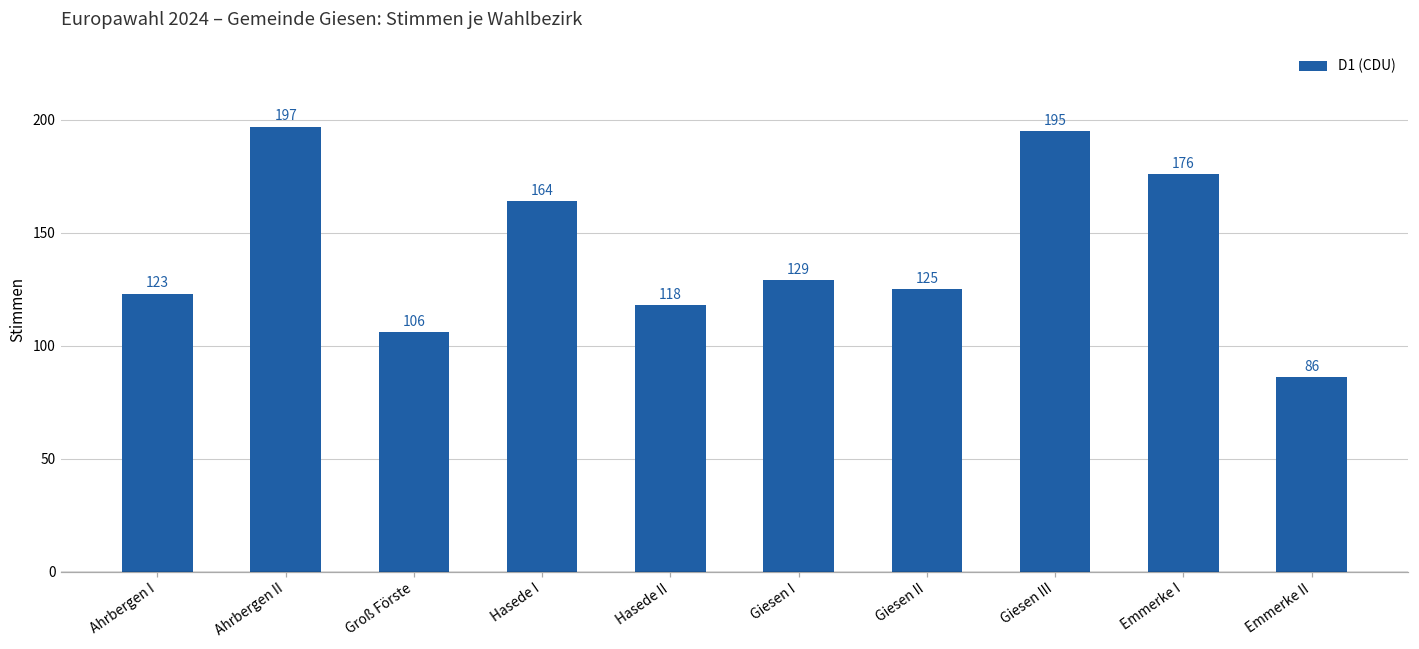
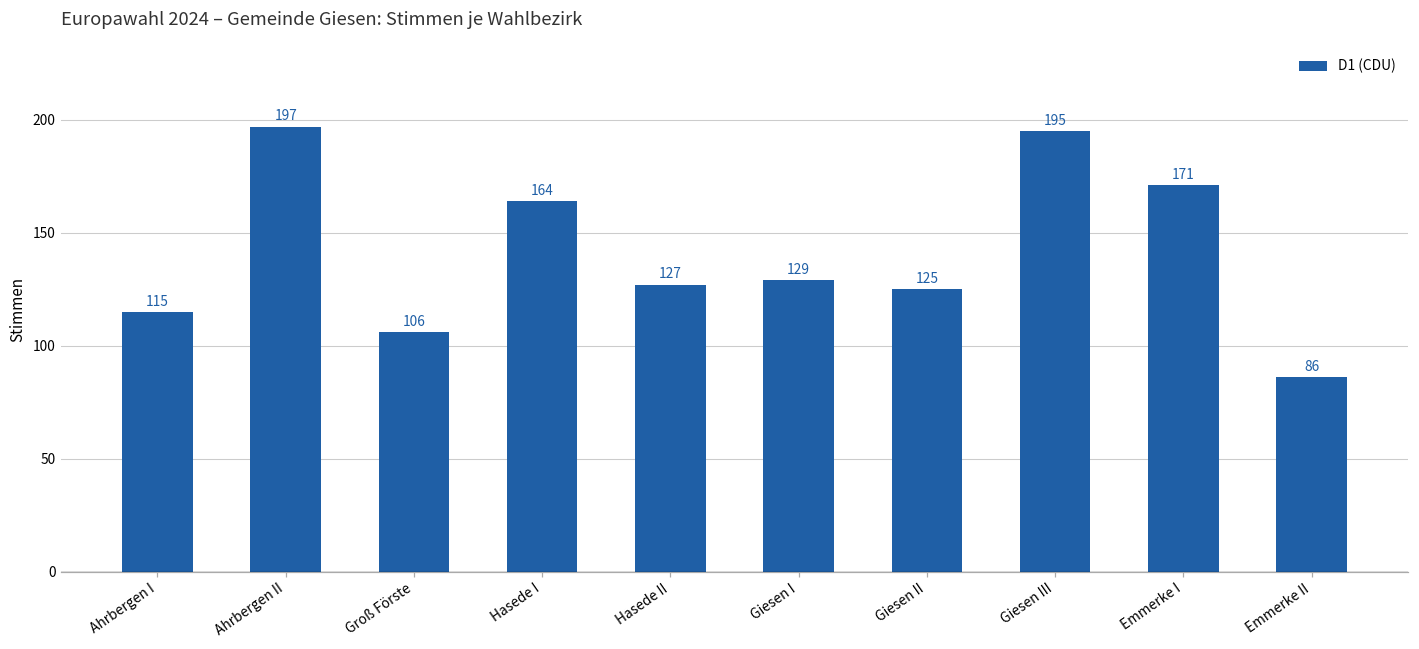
Ahrbergen I: 123 -> 115
Hasede II: 118 -> 127
Emmerke I: 176 -> 171
